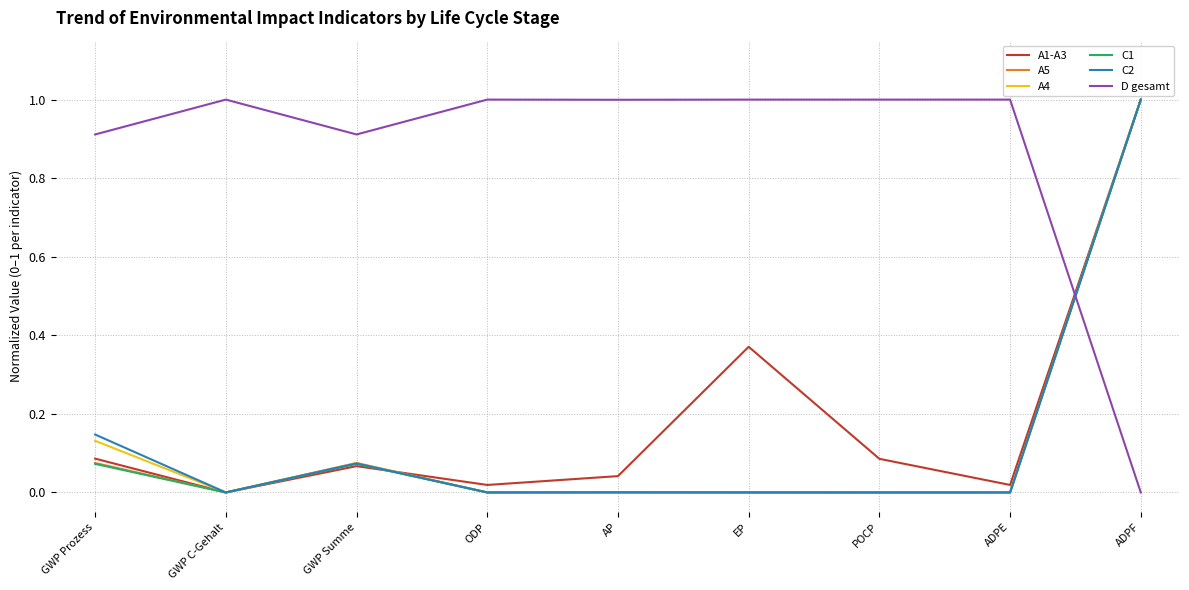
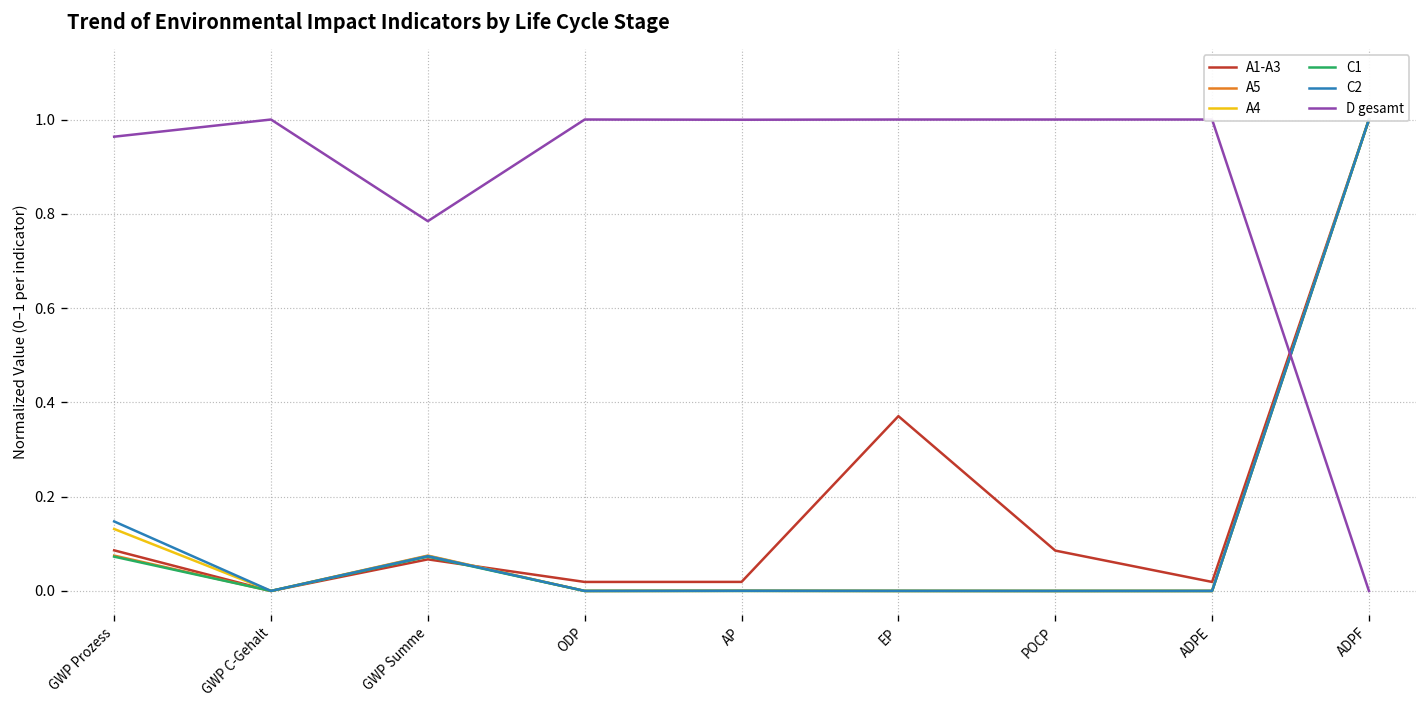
D gesamt, GWP Prozess: 0.91 -> 0.96
D gesamt, GWP Summe: 0.91 -> 0.78
A1-A3, AP: 0.04 -> 0.02
